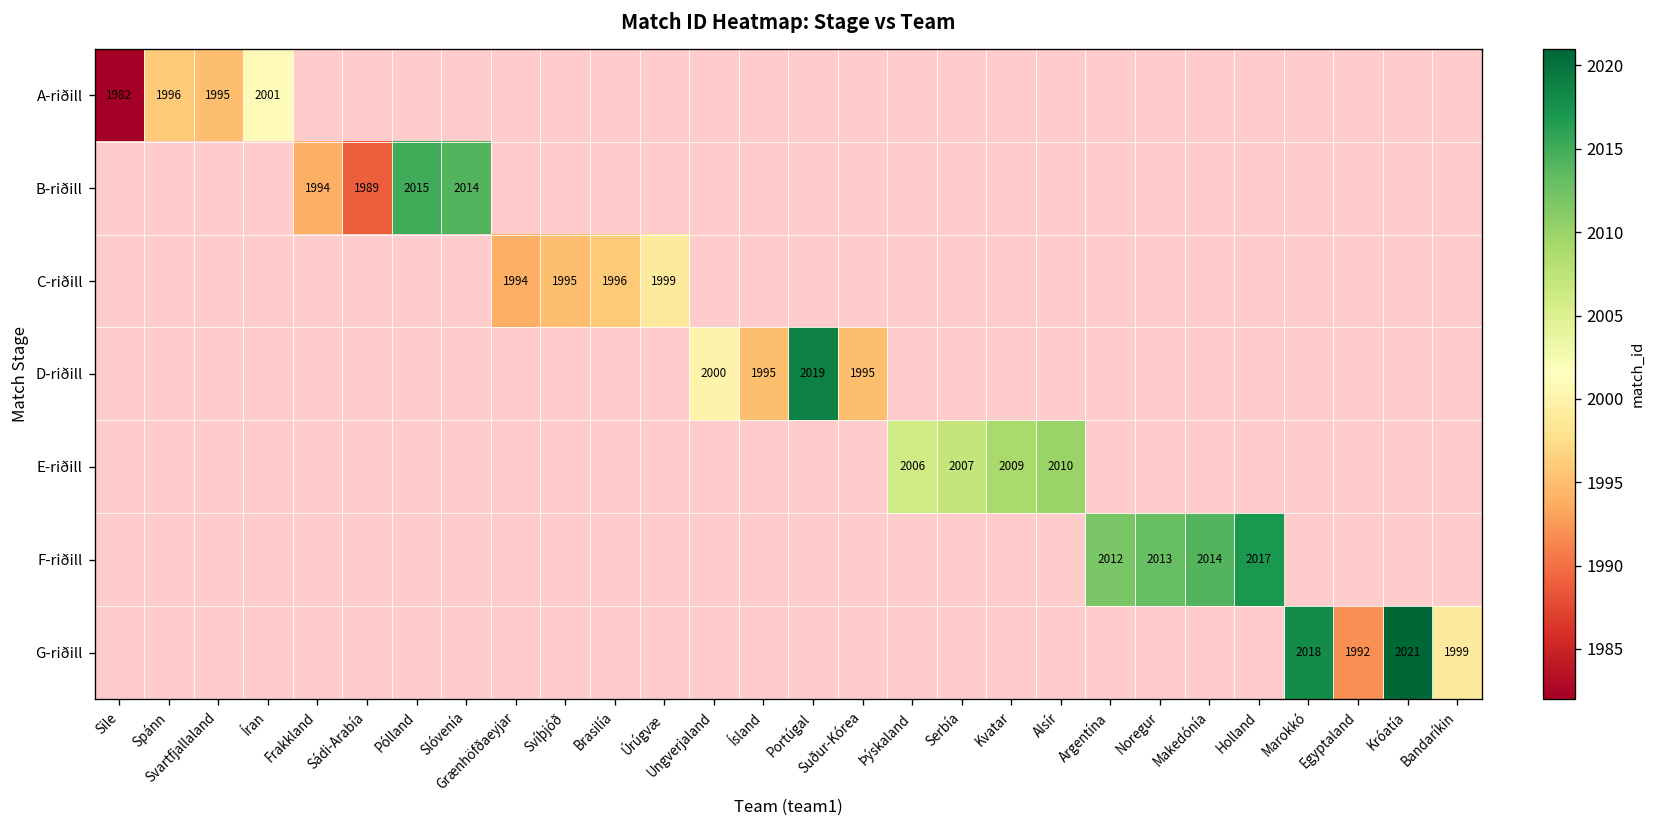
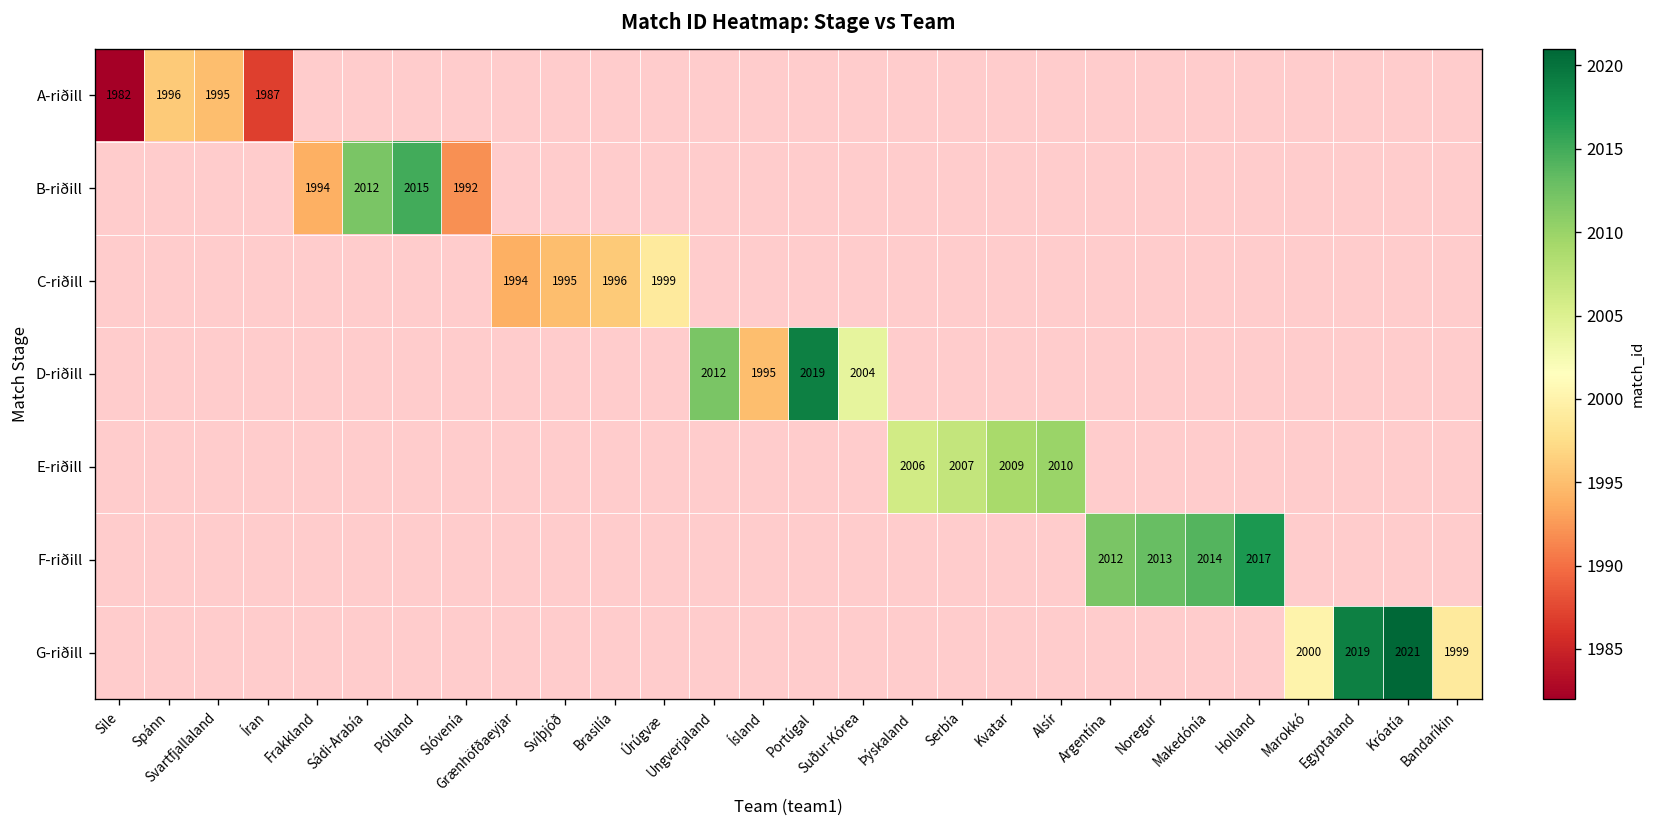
A-riðill, Íran: 2001 -> 1987
B-riðill, Sádi-Arabía: 1989 -> 2012
B-riðill, Slóvenía: 2014 -> 1992
D-riðill, Ungverjaland: 2000 -> 2012
D-riðill, Suður-Kórea: 1995 -> 2004
G-riðill, Marokkó: 2018 -> 2000
G-riðill, Egyptaland: 1992 -> 2019
